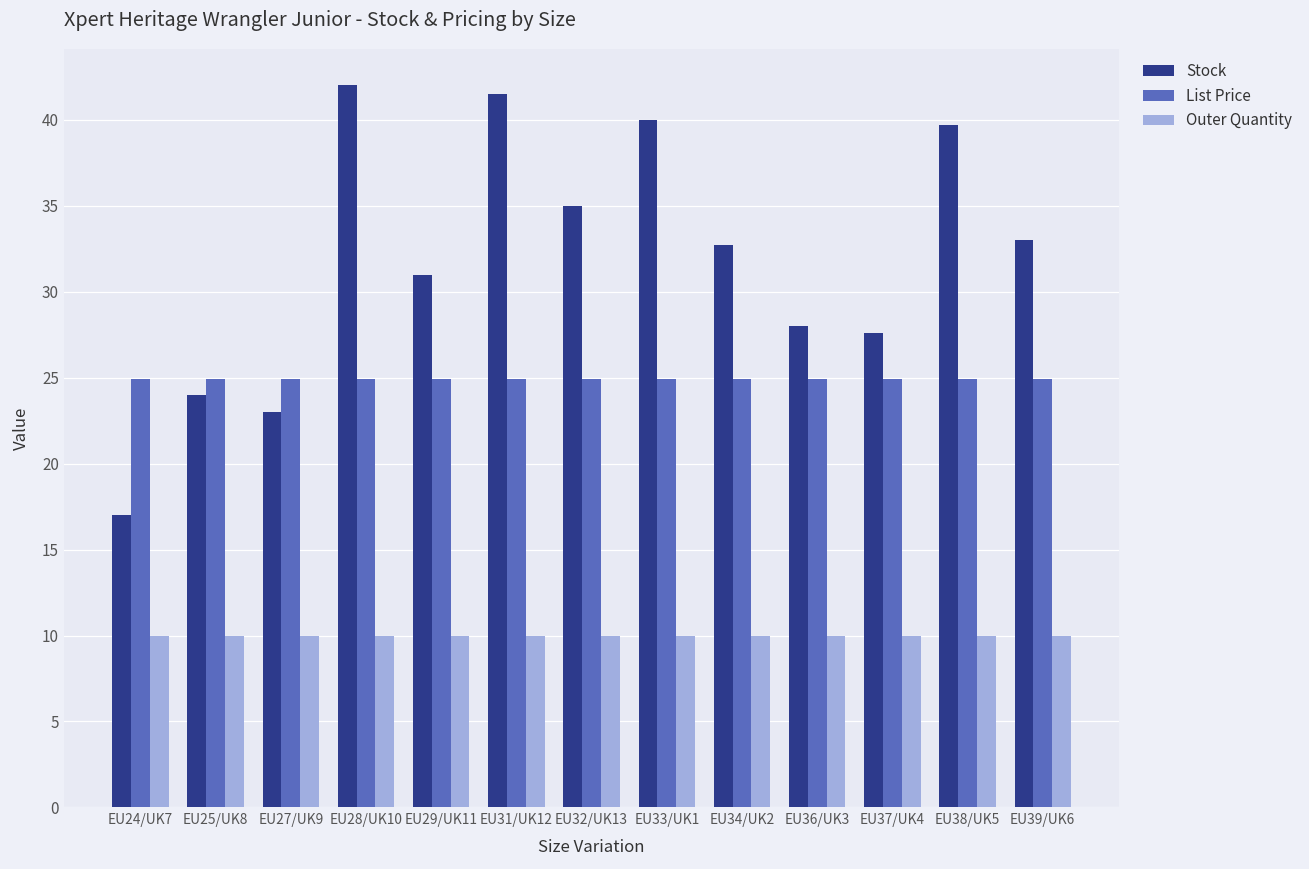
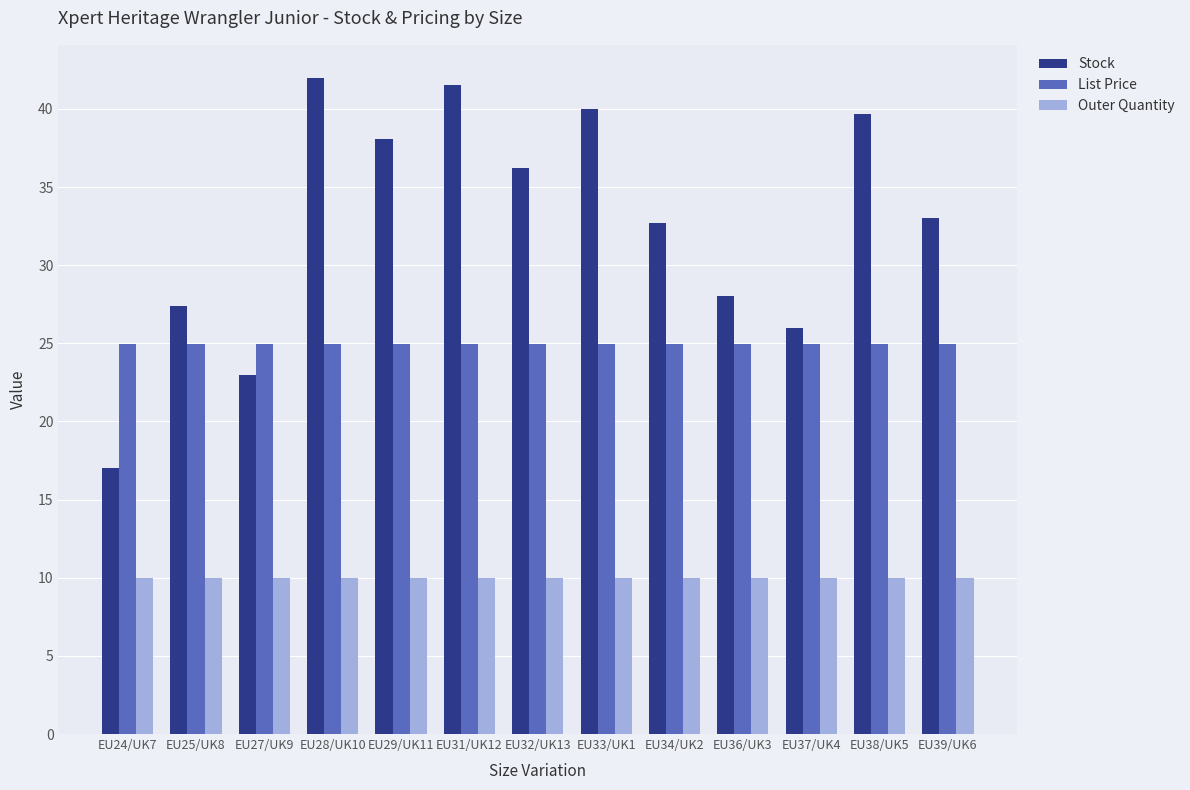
Stock, EU25/UK8: 24.0 -> 27.4
Stock, EU29/UK11: 31.0 -> 38.1
Stock, EU32/UK13: 35.0 -> 36.2
Stock, EU37/UK4: 27.6 -> 26.0
